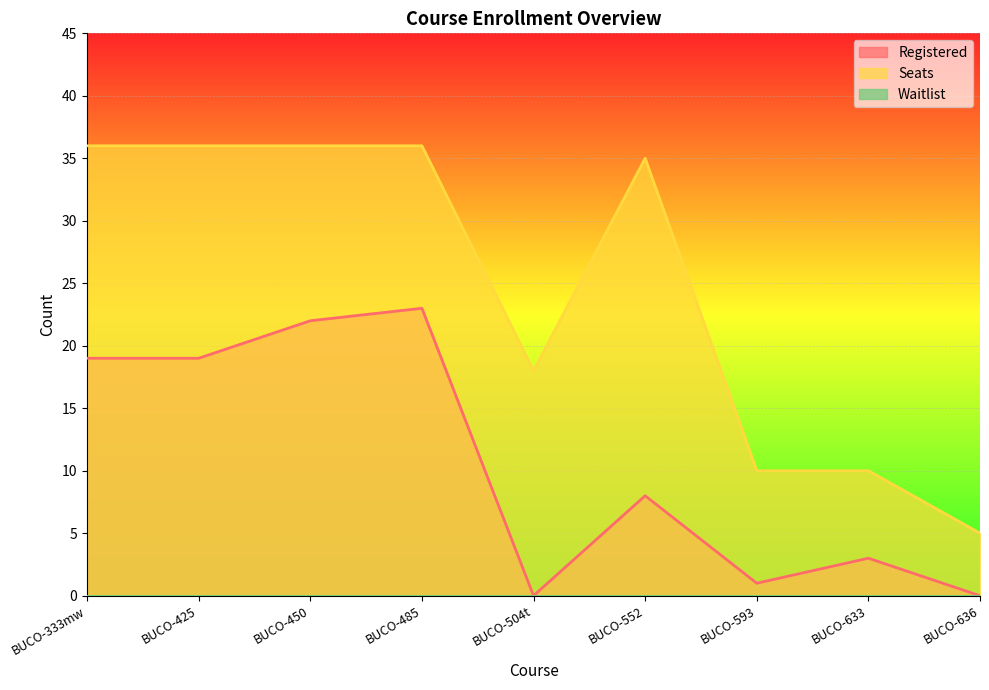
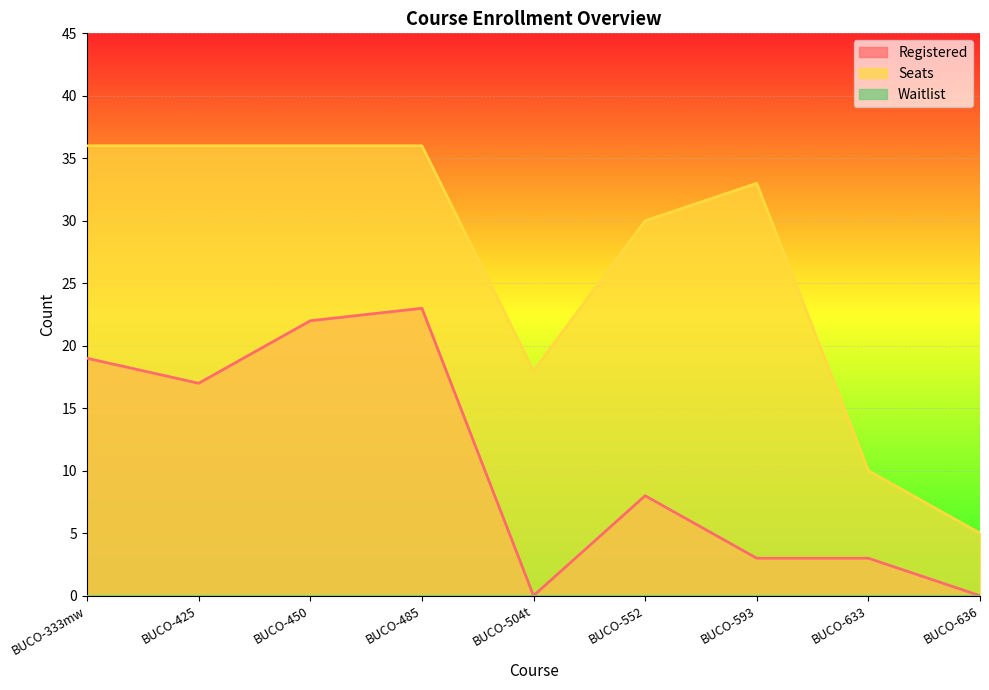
Registered, BUCO-425: 19 -> 17
Seats, BUCO-552: 35 -> 30
Registered, BUCO-593: 1 -> 3
Seats, BUCO-593: 10 -> 33
